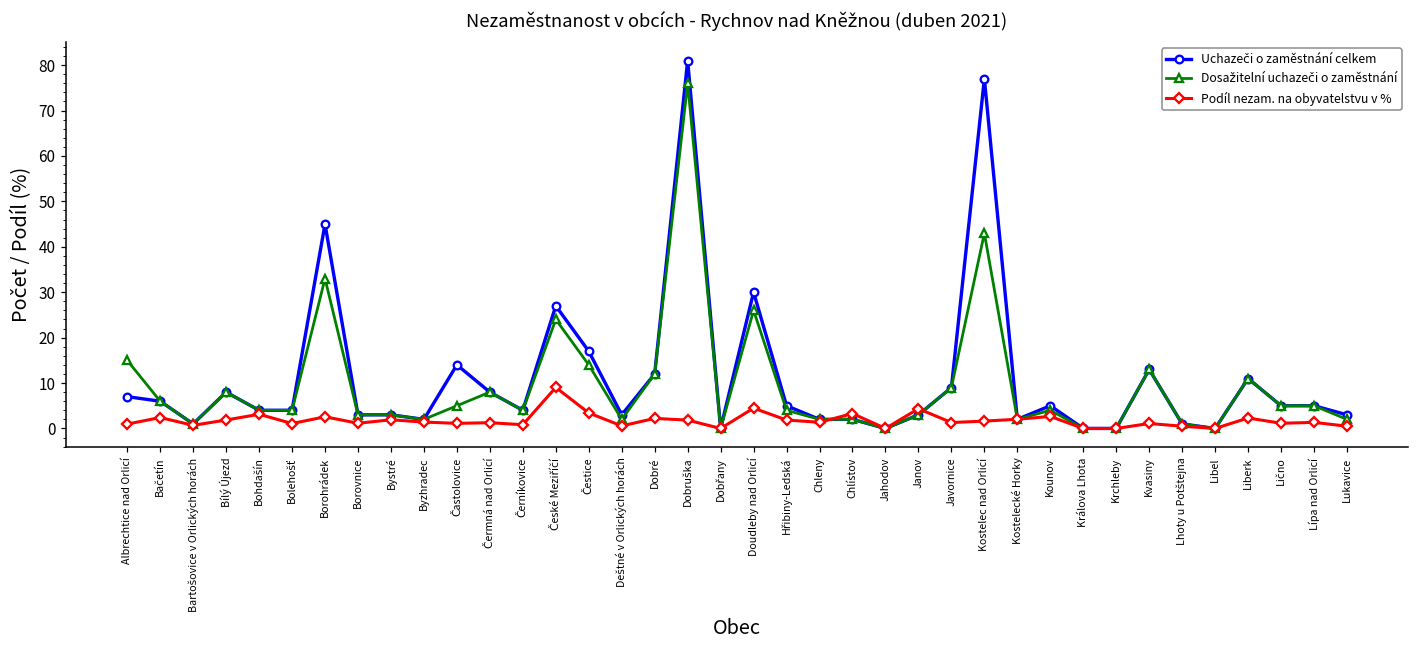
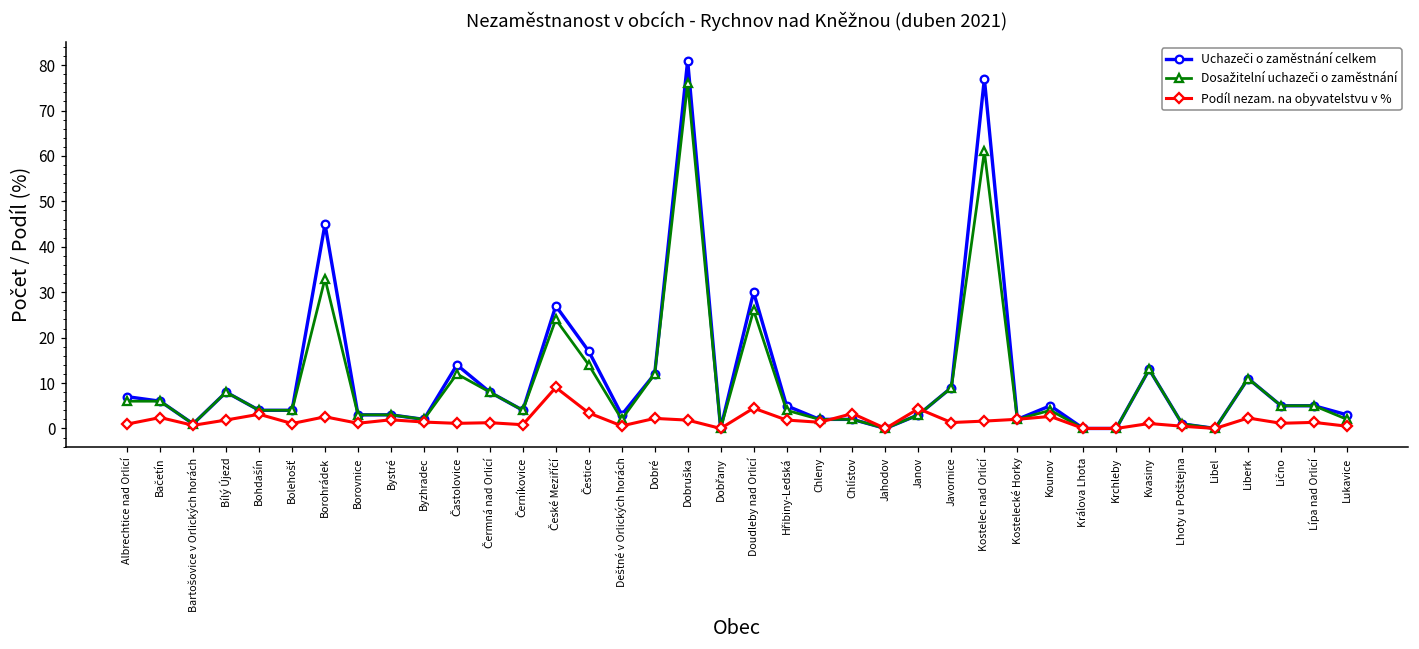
Dosažitelní uchazeči o zaměstnání, Albrechtice nad Orlicí: 15 -> 6
Dosažitelní uchazeči o zaměstnání, Častolovice: 5 -> 12
Dosažitelní uchazeči o zaměstnání, Kostelec nad Orlicí: 43 -> 61
